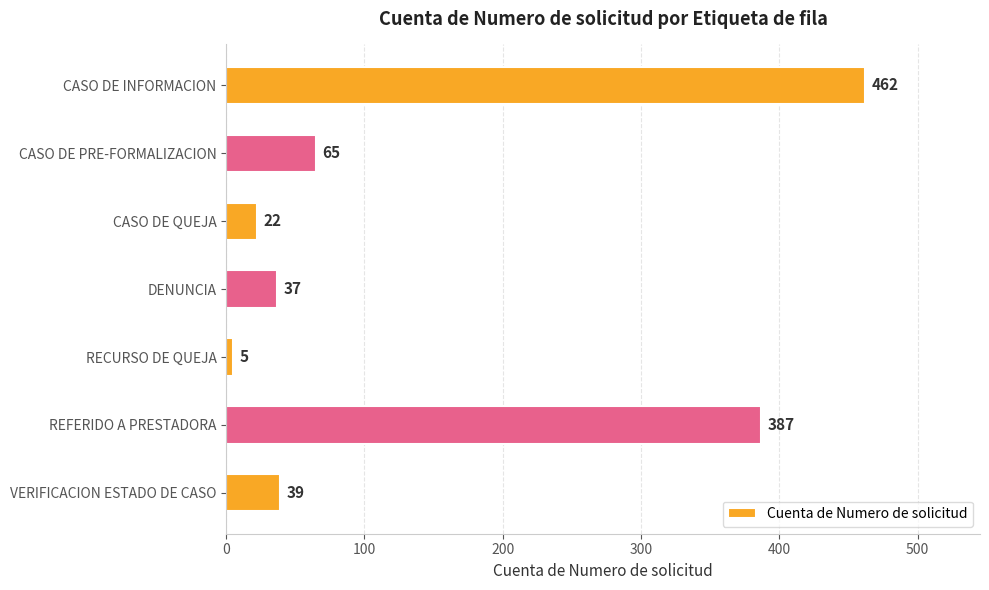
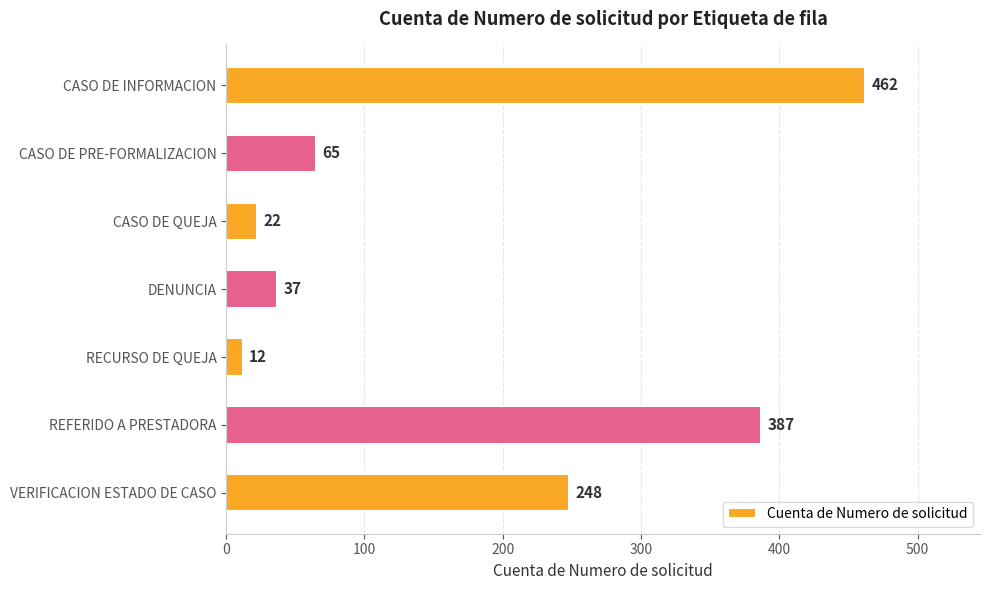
RECURSO DE QUEJA: 5 -> 12
VERIFICACION ESTADO DE CASO: 39 -> 248
